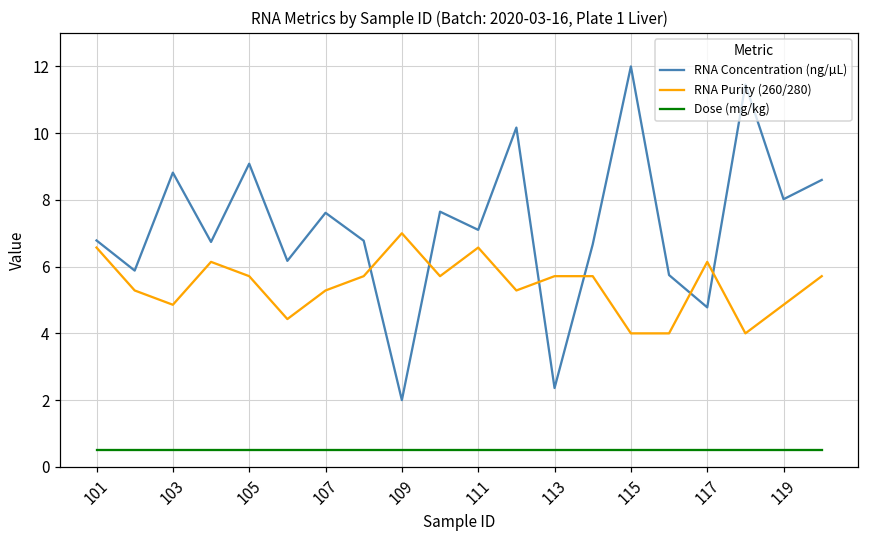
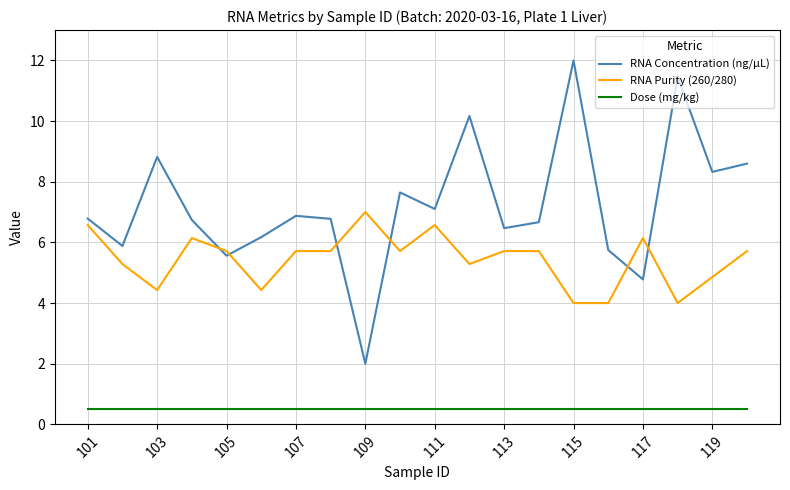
RNA Purity (260/280), 103: 4.9 -> 4.4
RNA Concentration (ng/µL), 105: 9.1 -> 5.6
RNA Concentration (ng/µL), 107: 7.6 -> 6.9
RNA Purity (260/280), 107: 5.3 -> 5.7
RNA Concentration (ng/µL), 113: 2.4 -> 6.5
RNA Concentration (ng/µL), 119: 8.0 -> 8.3
